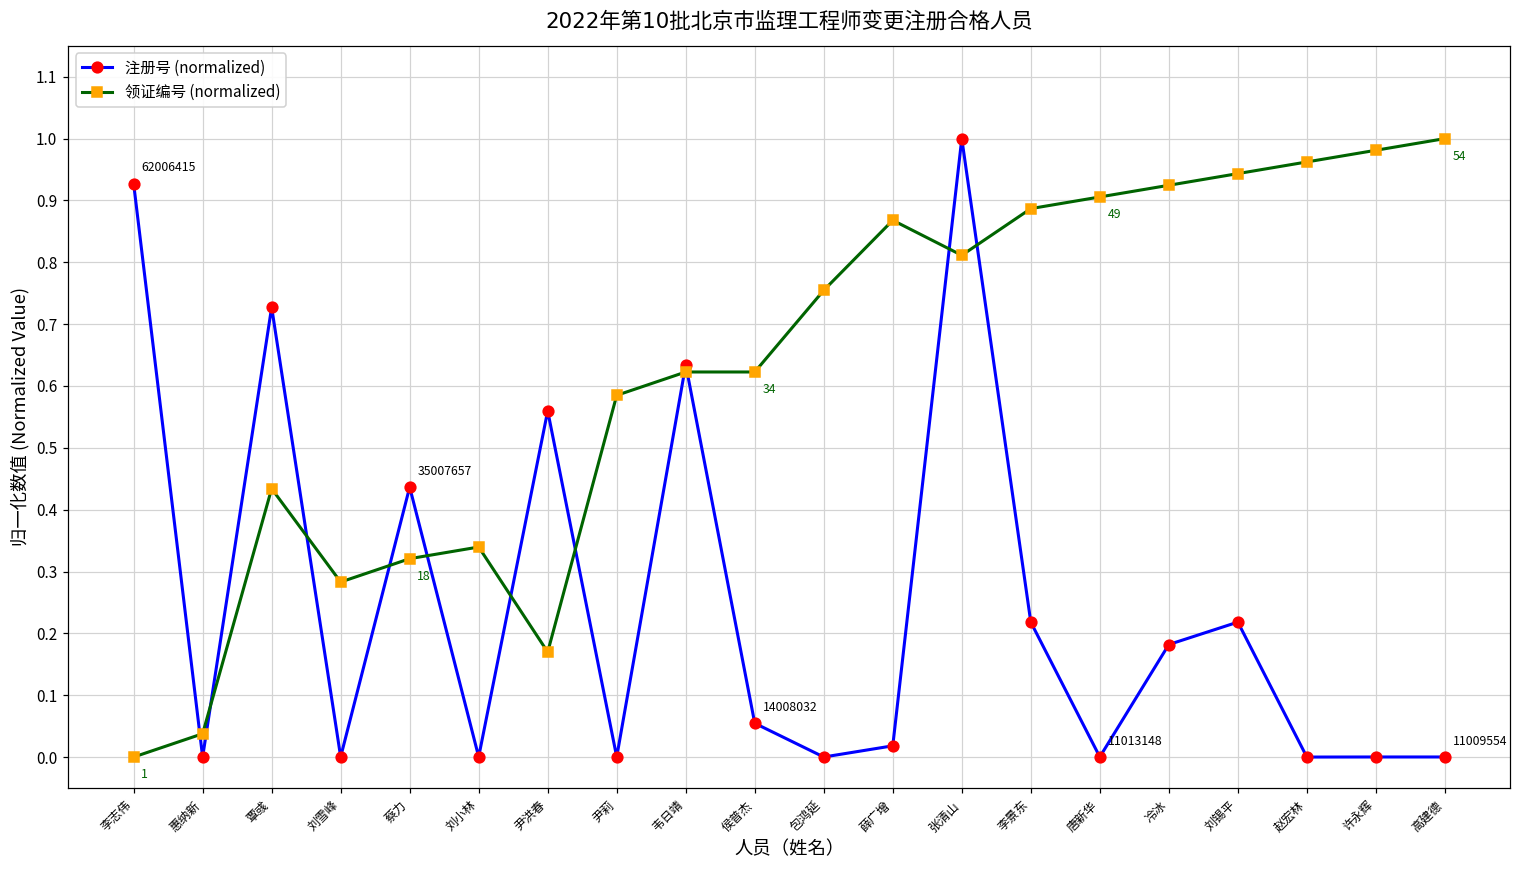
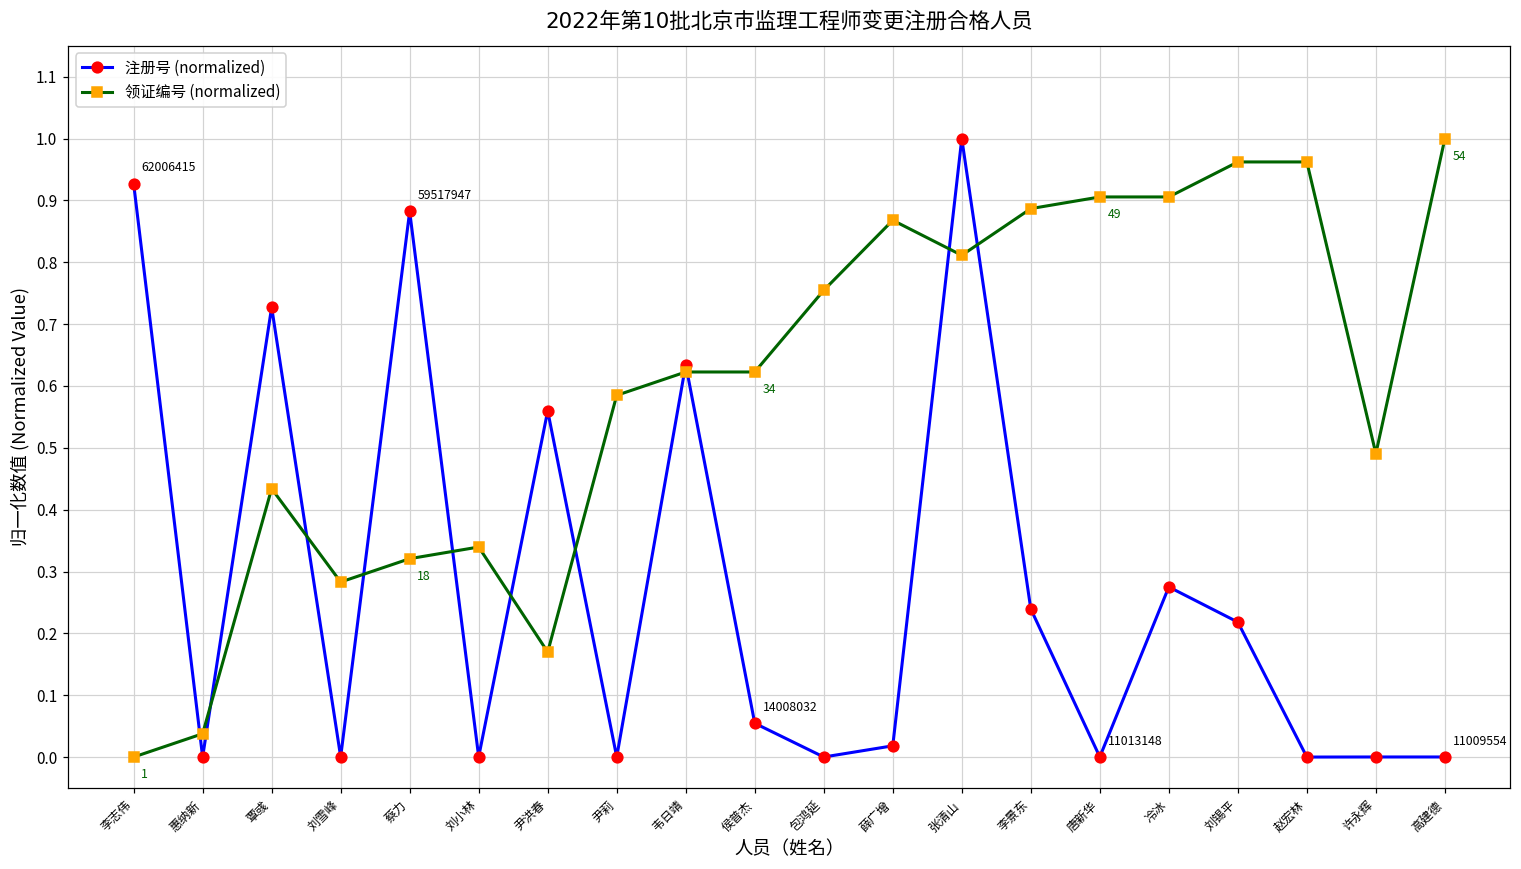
注册号 (normalized), 蔡力: 35007657 -> 59517947
注册号 (normalized), 李景东: 0.22 -> 0.24
注册号 (normalized), 冷冰: 0.18 -> 0.28
领证编号 (normalized), 冷冰: 0.92 -> 0.91
领证编号 (normalized), 刘锡平: 0.94 -> 0.96
领证编号 (normalized), 许永辉: 0.98 -> 0.49
